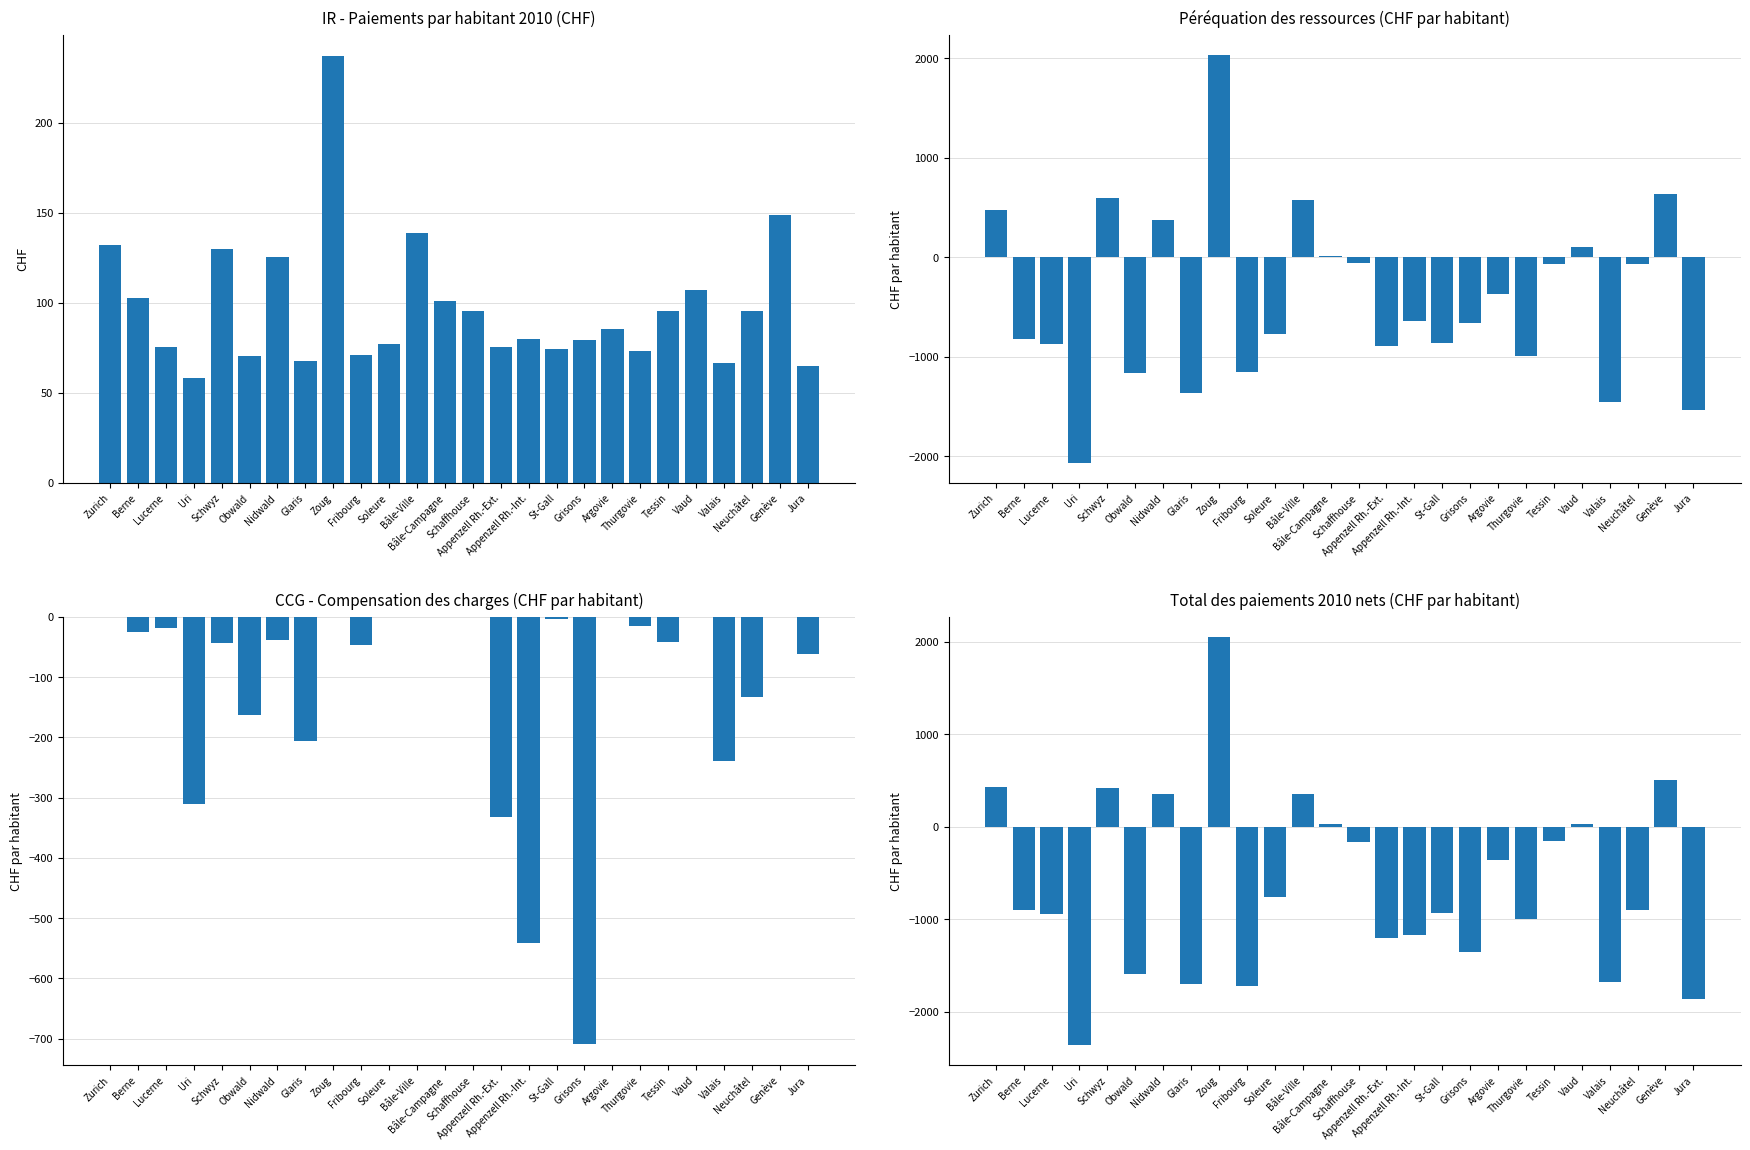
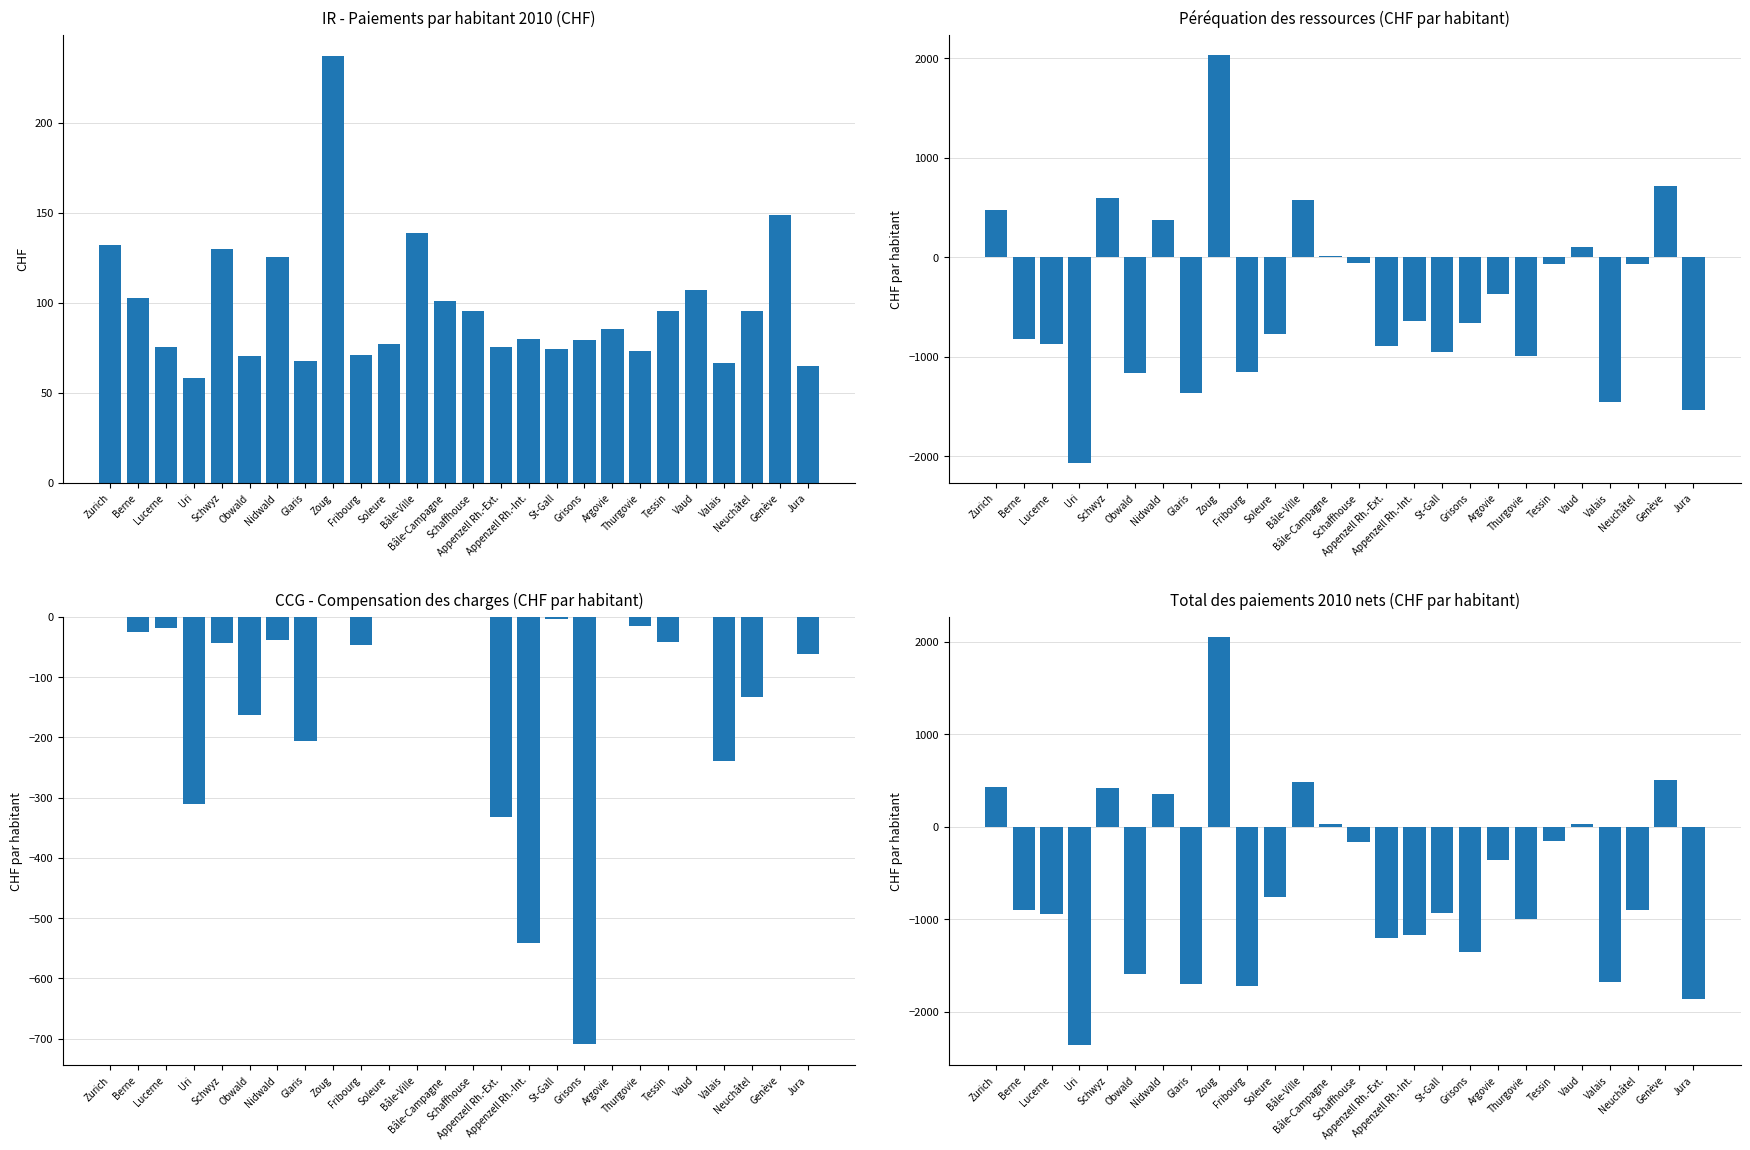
Péréquation des ressources (CHF par habitant), St-Gall: -860 -> -950
Péréquation des ressources (CHF par habitant), Genève: 600 -> 700
Total des paiements 2010 nets (CHF par habitant), Bâle-Ville: 400 -> 500
